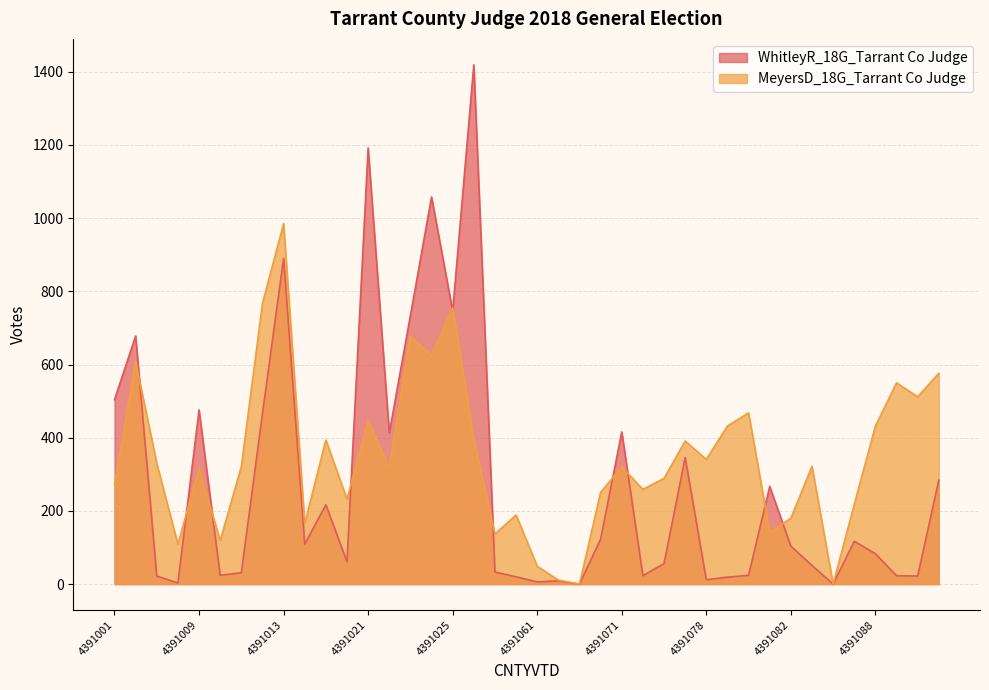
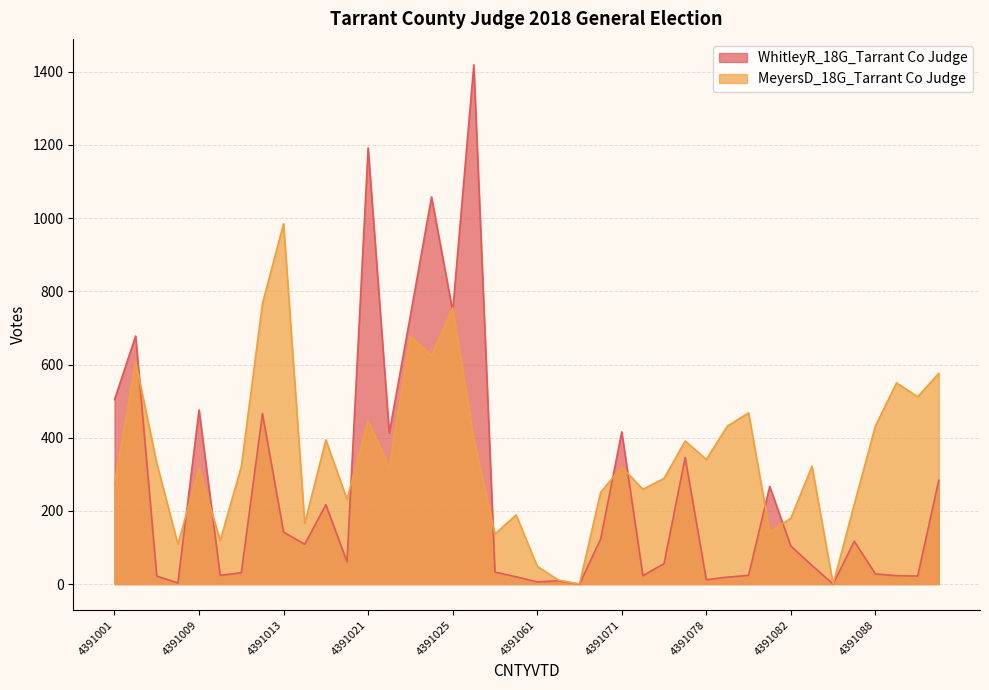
WhitleyR_18G_Tarrant Co Judge, 4391013: 890 -> 140
WhitleyR_18G_Tarrant Co Judge, 4391088: 80 -> 30
